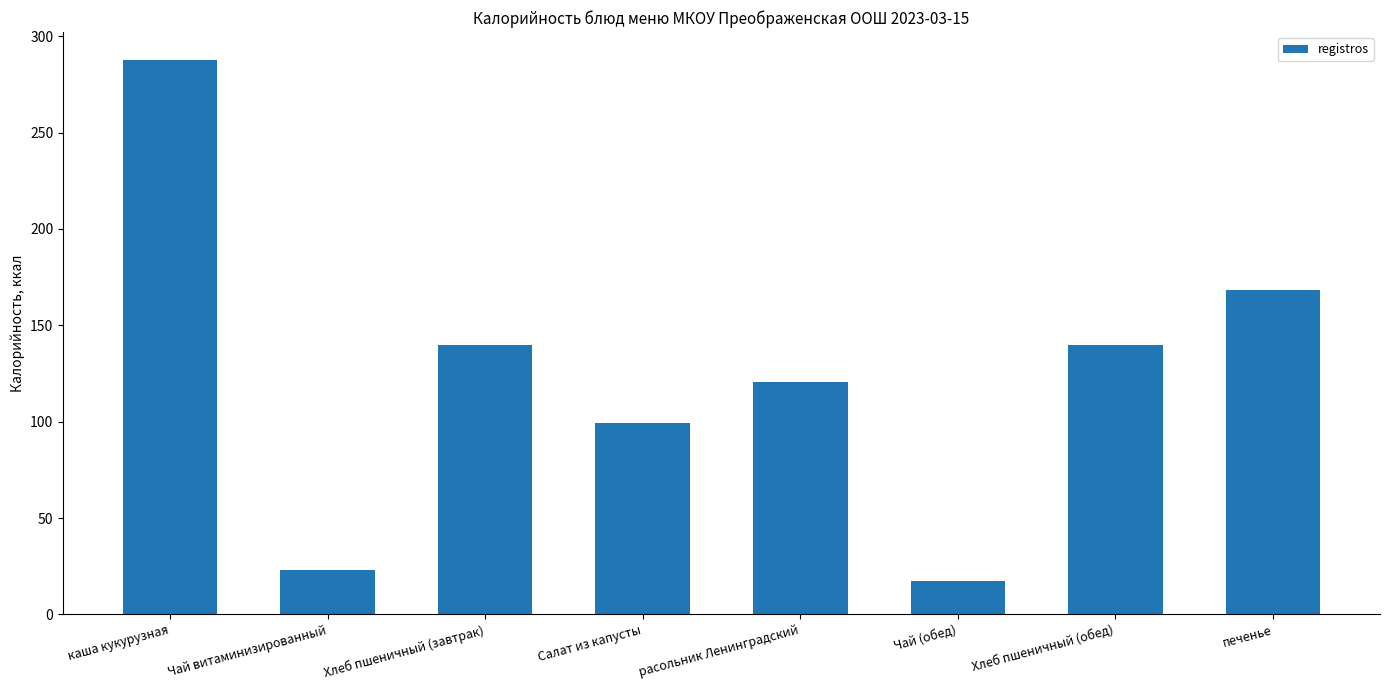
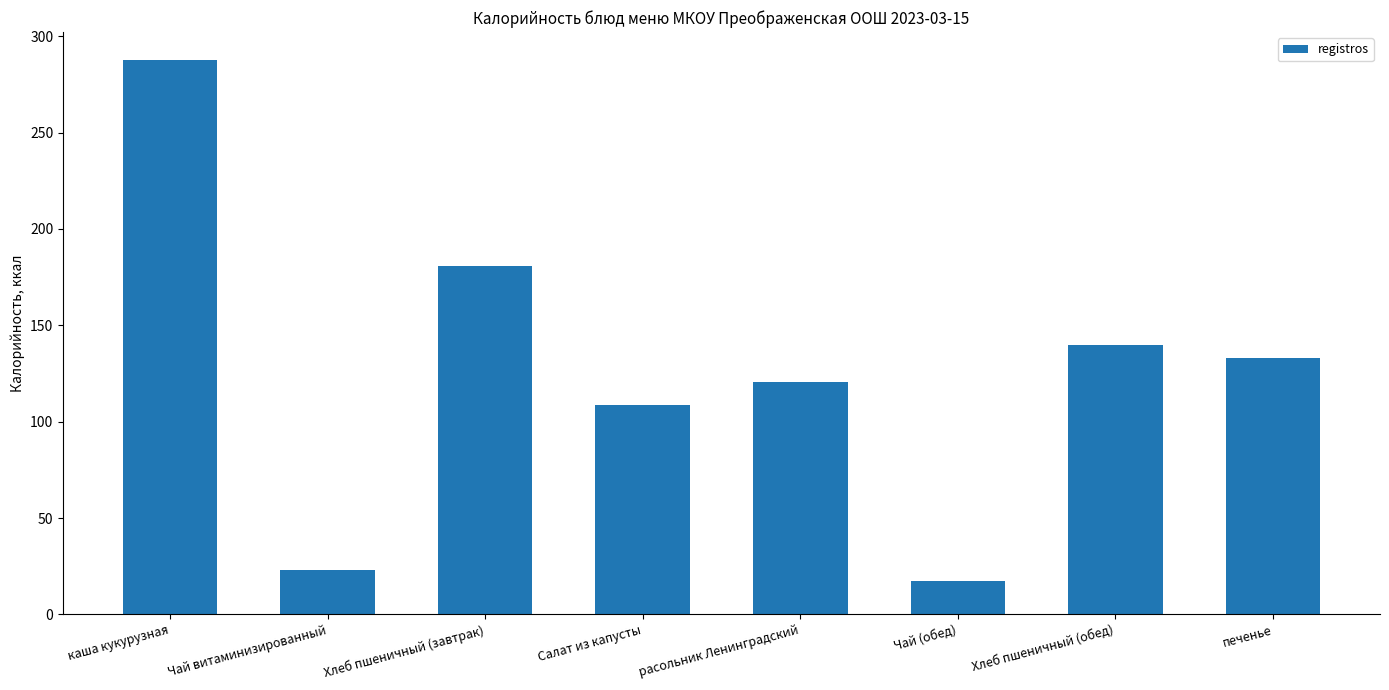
Хлеб пшеничный (завтрак): 140 -> 181
Салат из капусты: 99 -> 109
печенье: 168 -> 133
